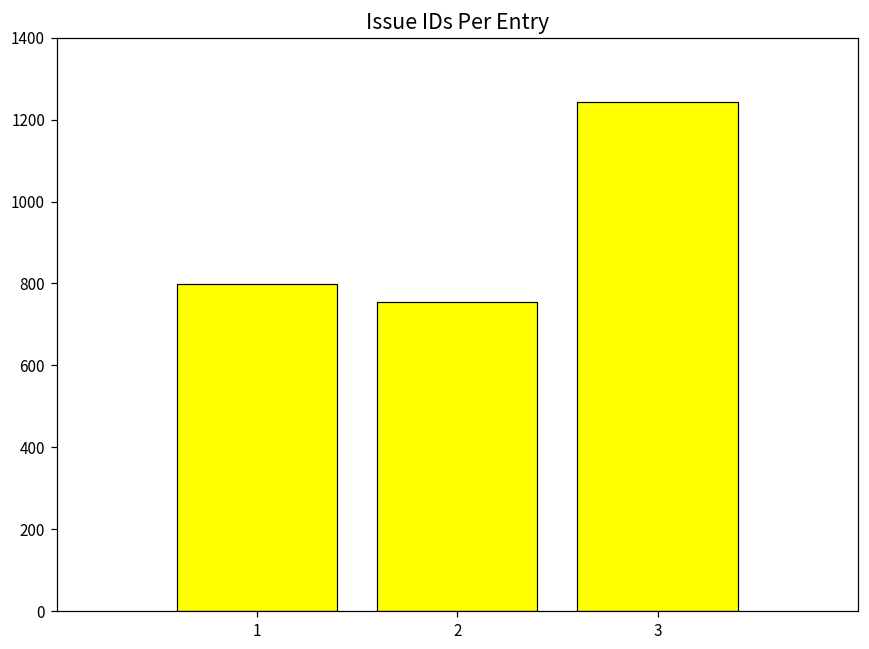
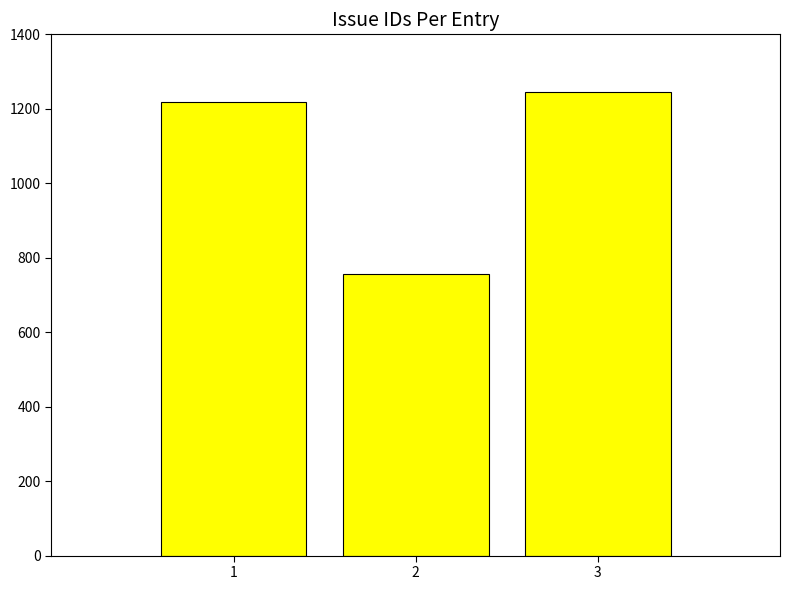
1: 800 -> 1220
